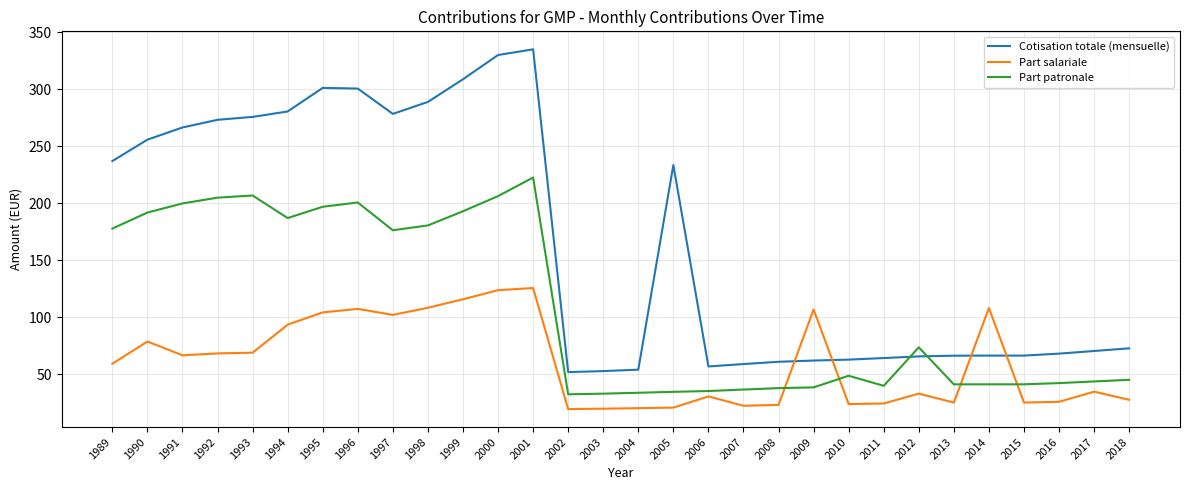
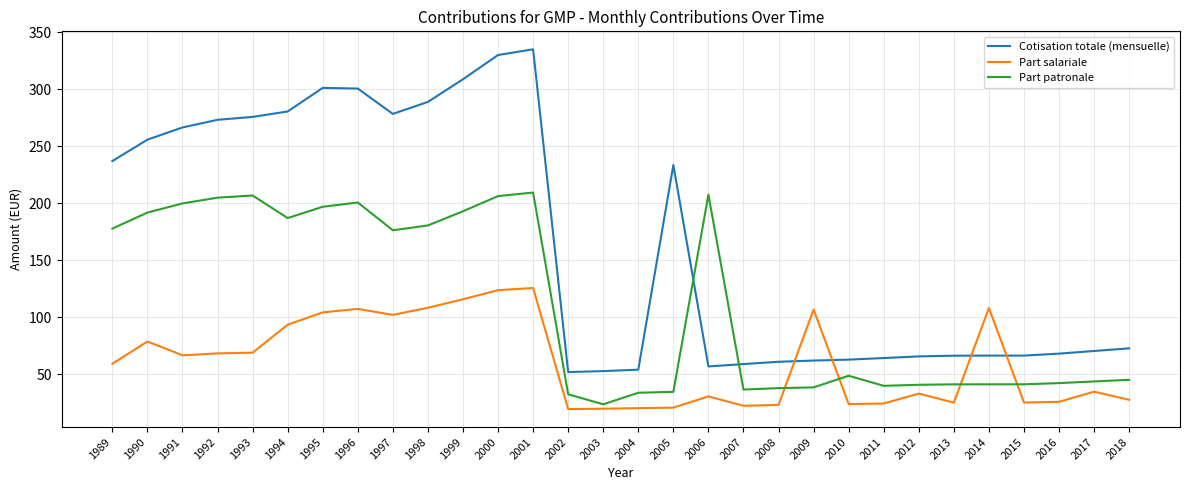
Part patronale, 2001: 222 -> 209
Part patronale, 2003: 33 -> 24
Part patronale, 2006: 35 -> 208
Part patronale, 2012: 74 -> 41
